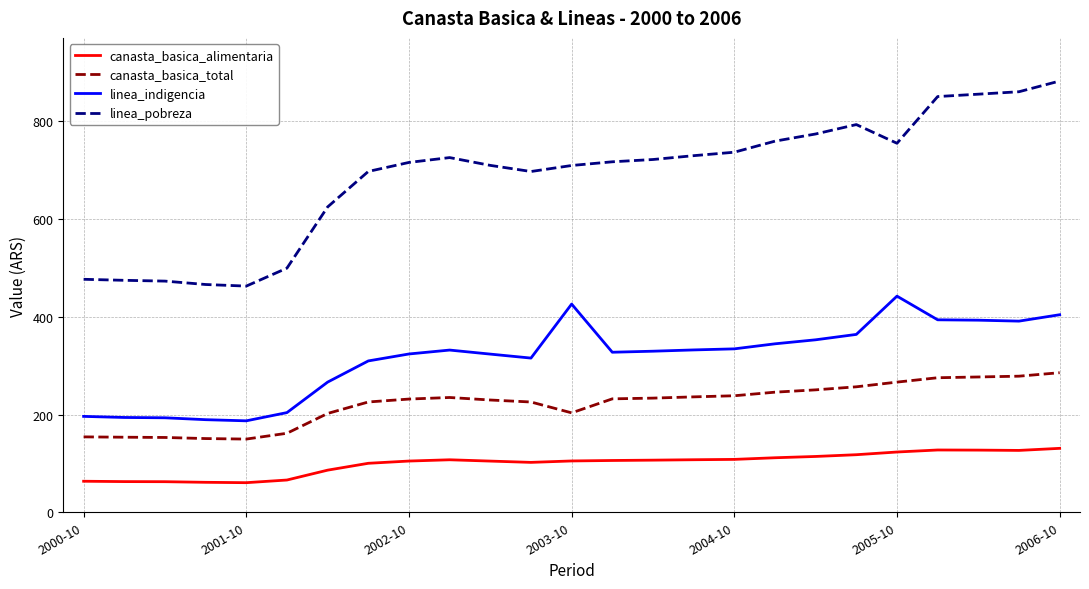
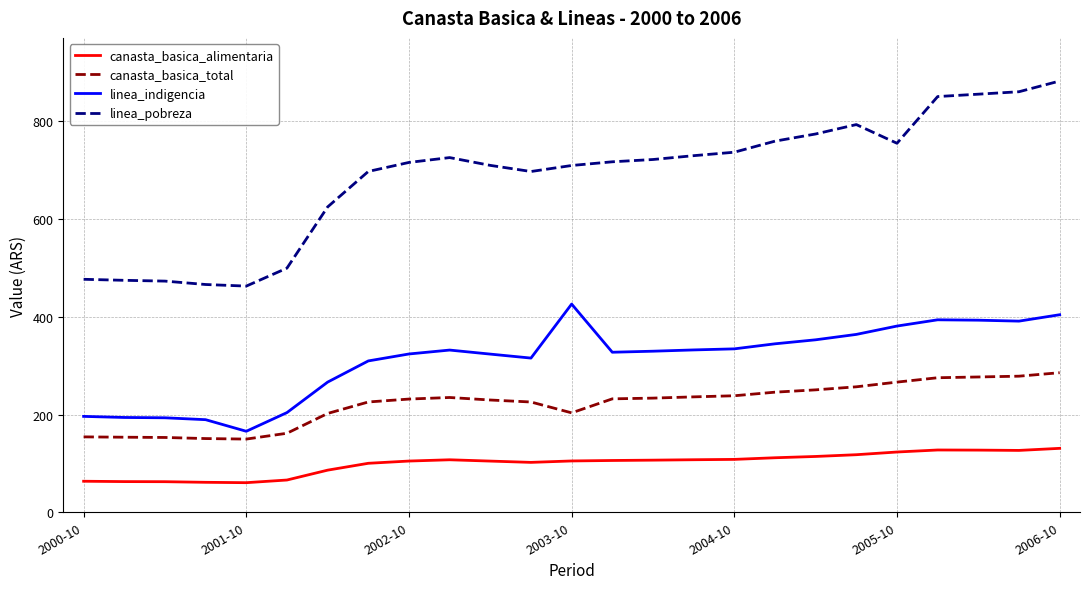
linea_indigencia, 2001-10: 190 -> 170
linea_indigencia, 2005-10: 440 -> 380
